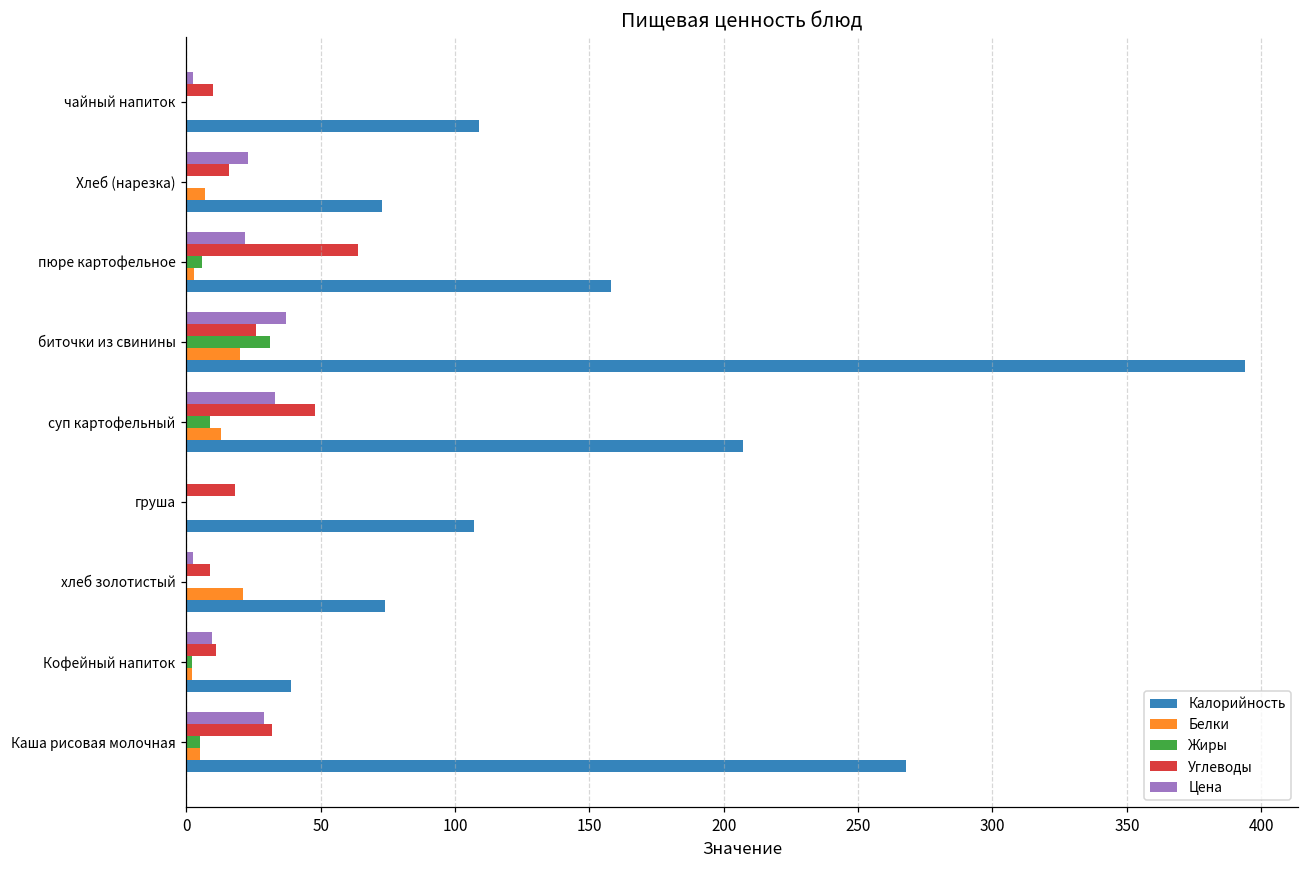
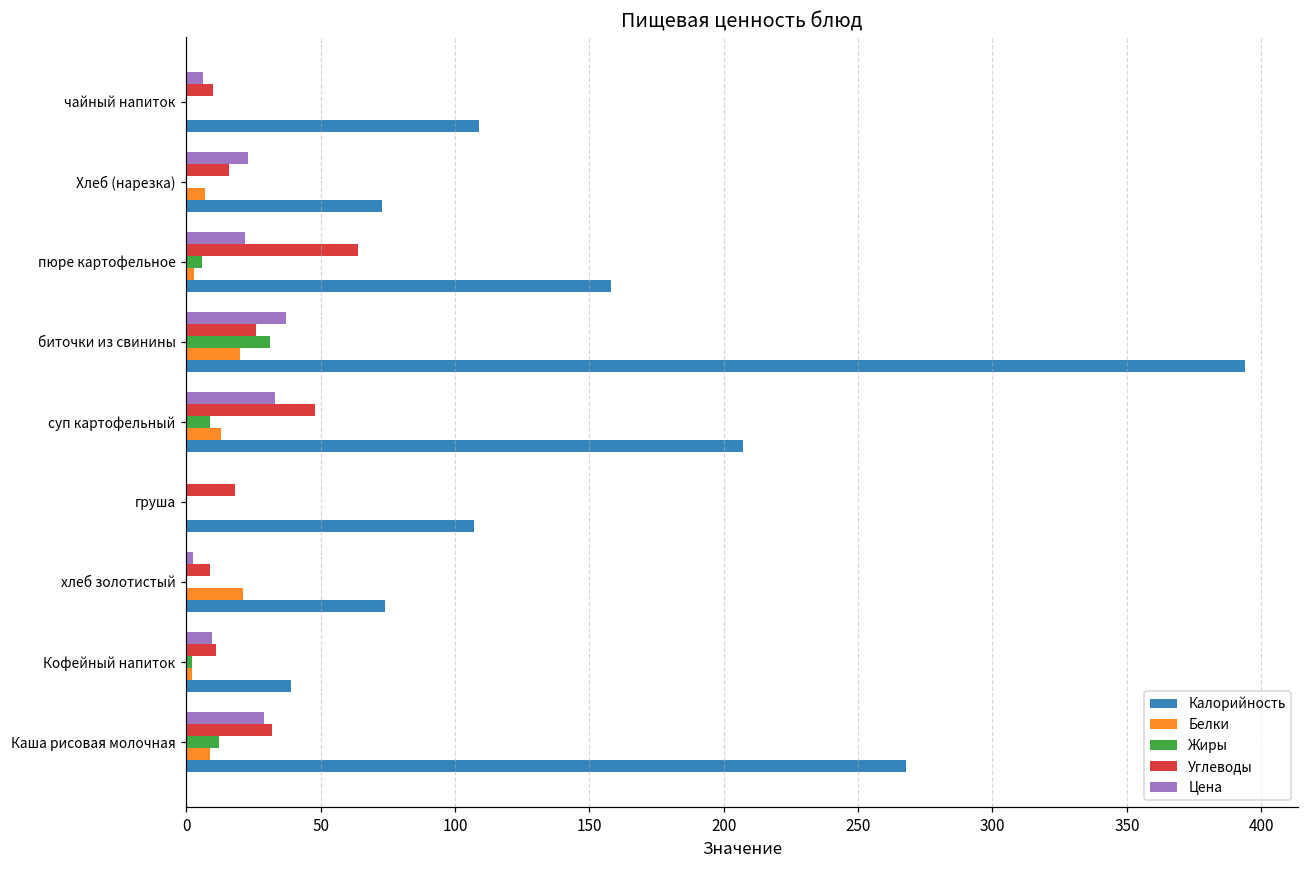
Цена, чайный напиток: 2 -> 6
Жиры, Каша рисовая молочная: 5 -> 12
Белки, Каша рисовая молочная: 5 -> 9
